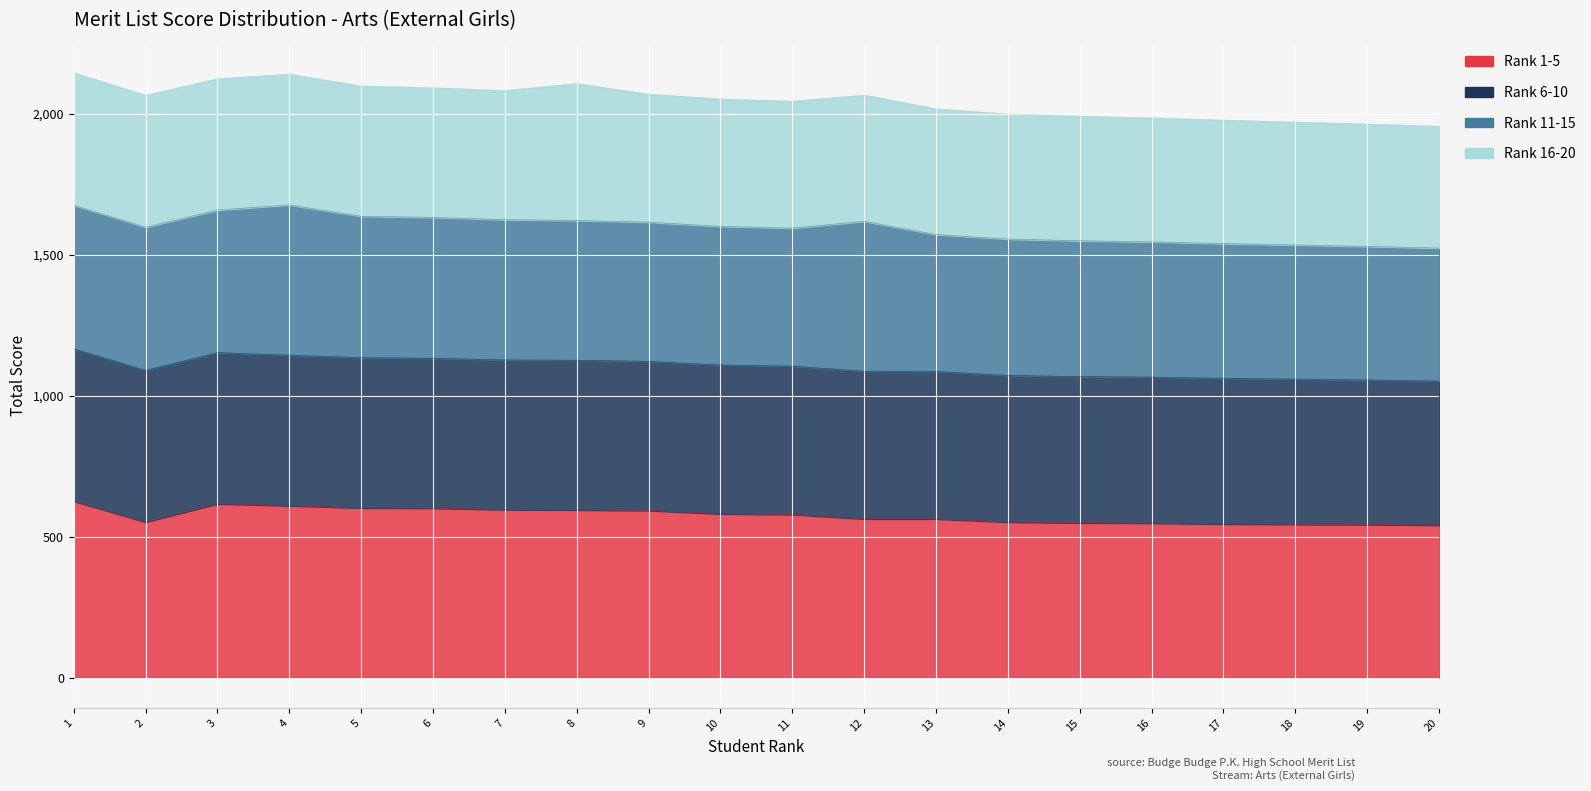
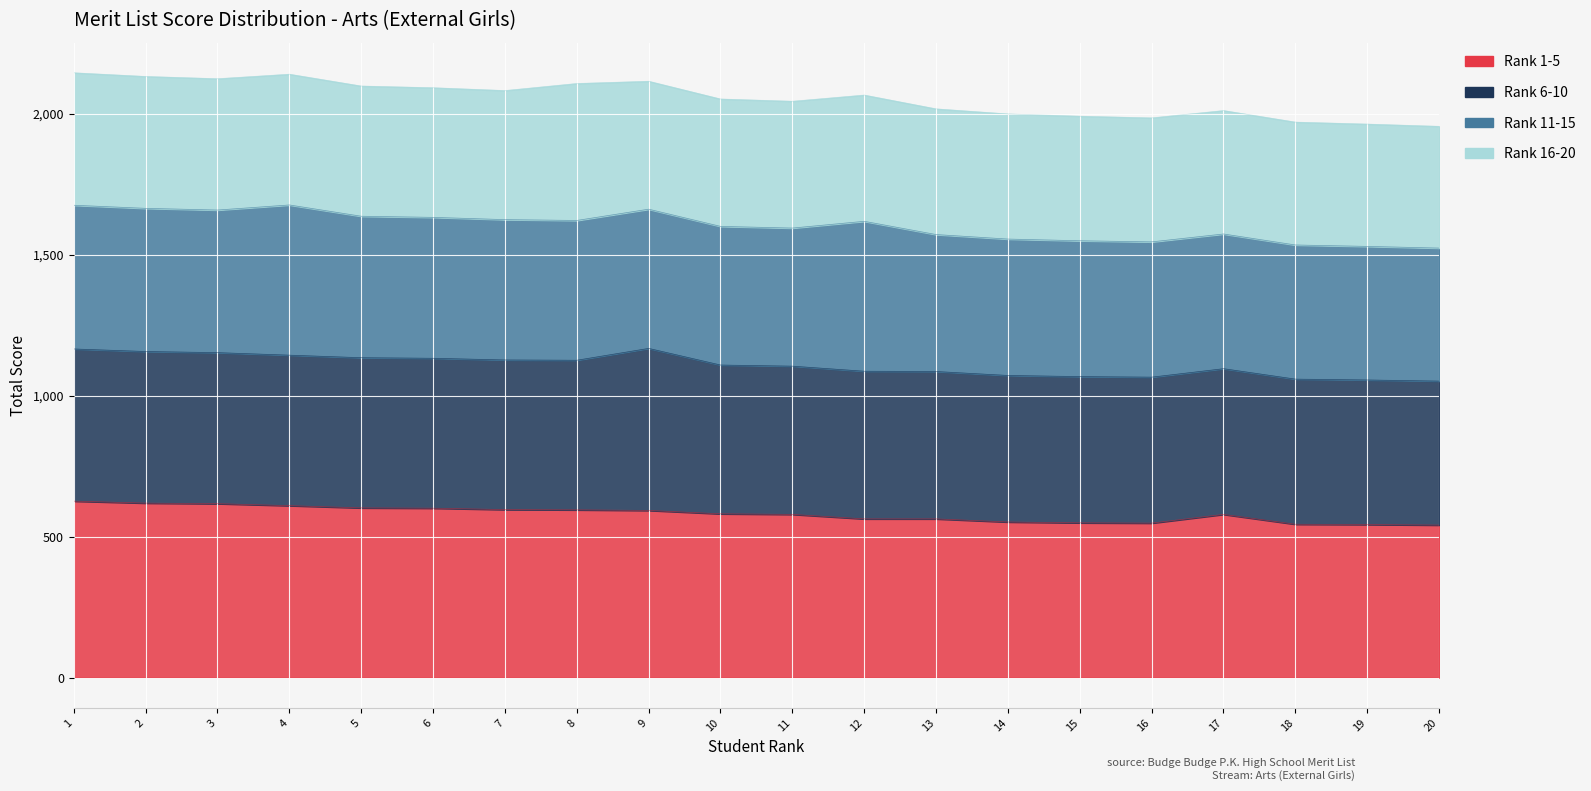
Rank 1-5, 2: 550 -> 620
Rank 6-10, 9: 530 -> 580
Rank 1-5, 17: 550 -> 580
